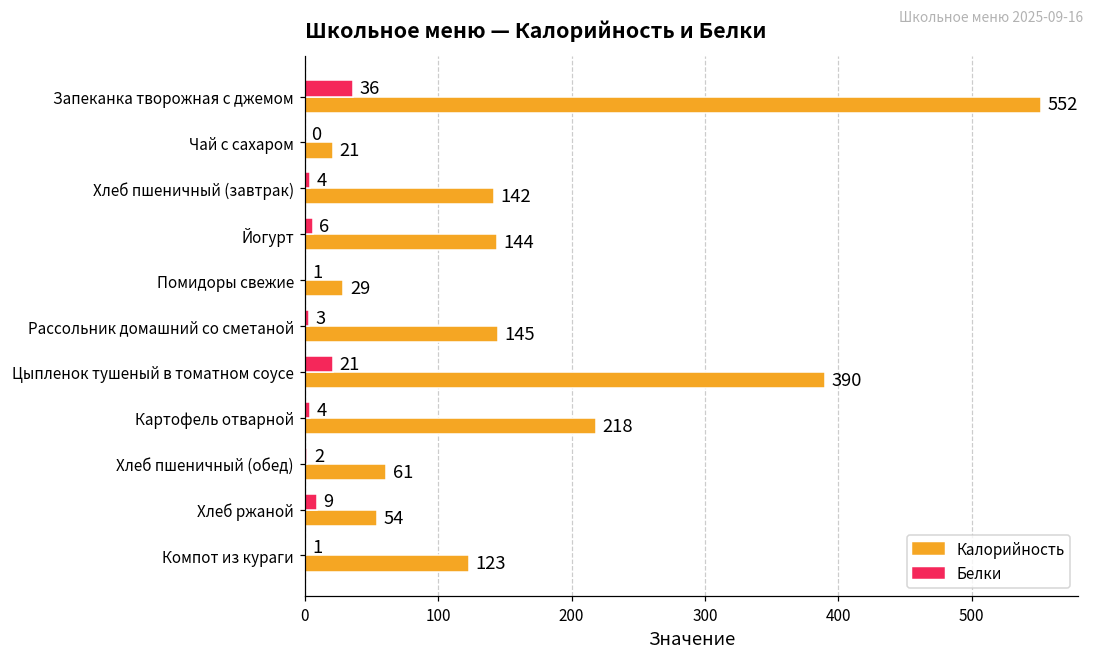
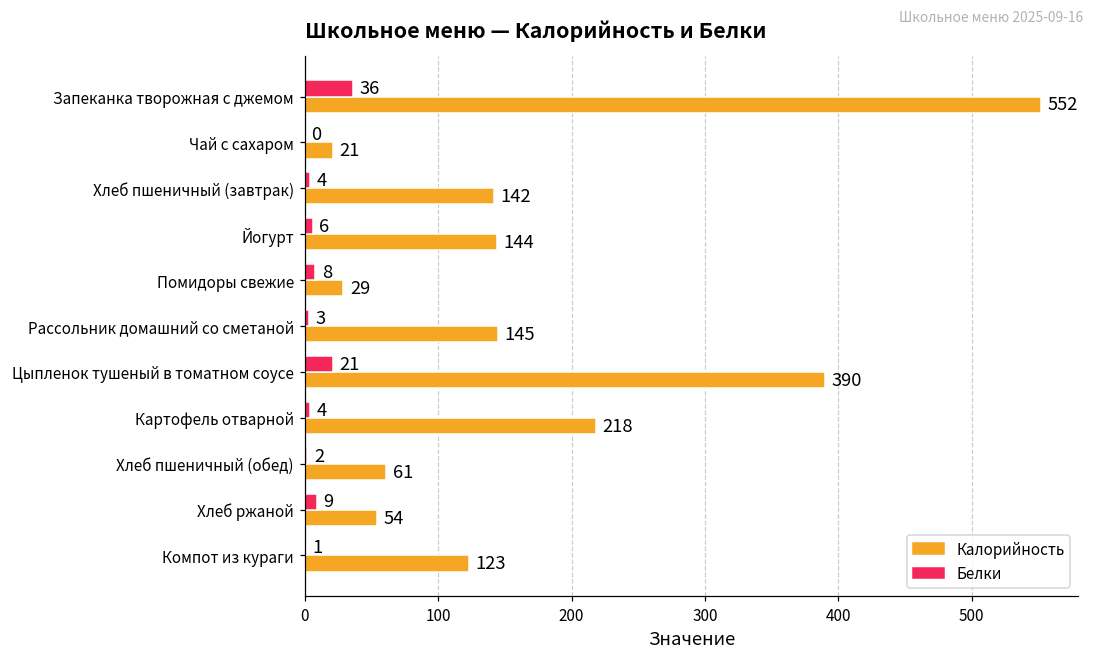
Белки, Помидоры свежие: 1 -> 8
